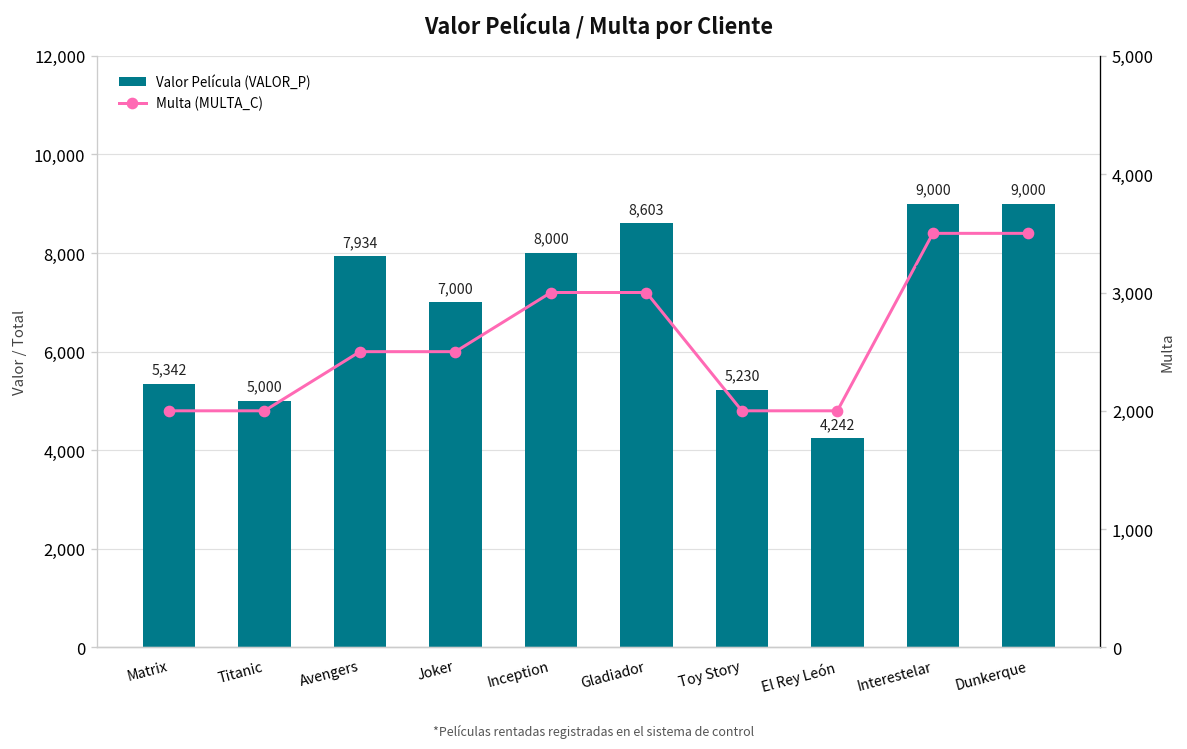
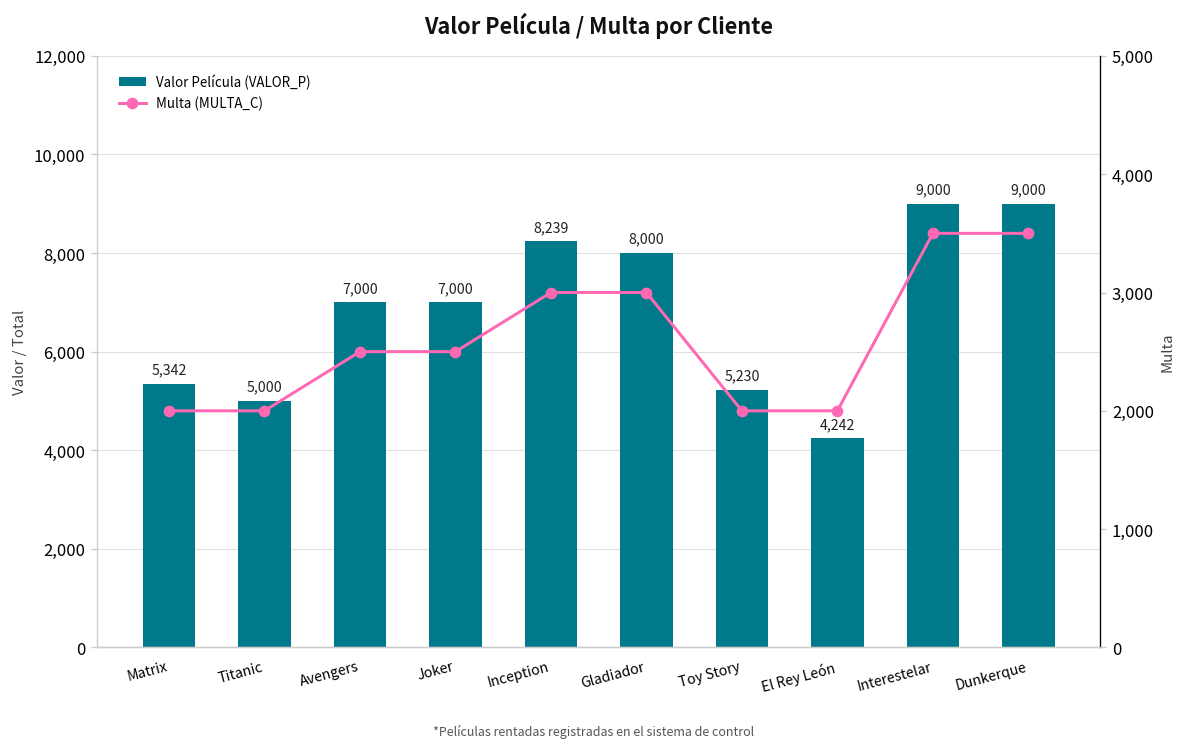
Valor Película (VALOR_P), Avengers: 7,934 -> 7,000
Valor Película (VALOR_P), Inception: 8,000 -> 8,239
Valor Película (VALOR_P), Gladiador: 8,603 -> 8,000
